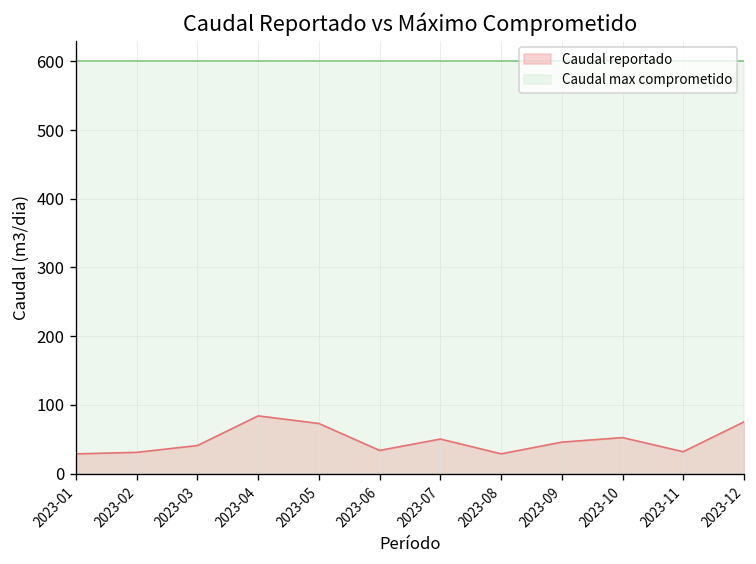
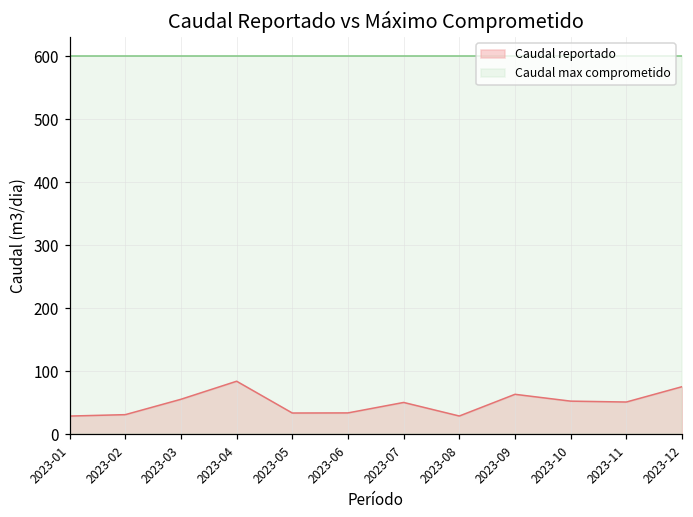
Caudal reportado, 2023-03: 40 -> 60
Caudal reportado, 2023-05: 70 -> 30
Caudal reportado, 2023-09: 50 -> 60
Caudal reportado, 2023-11: 30 -> 50
